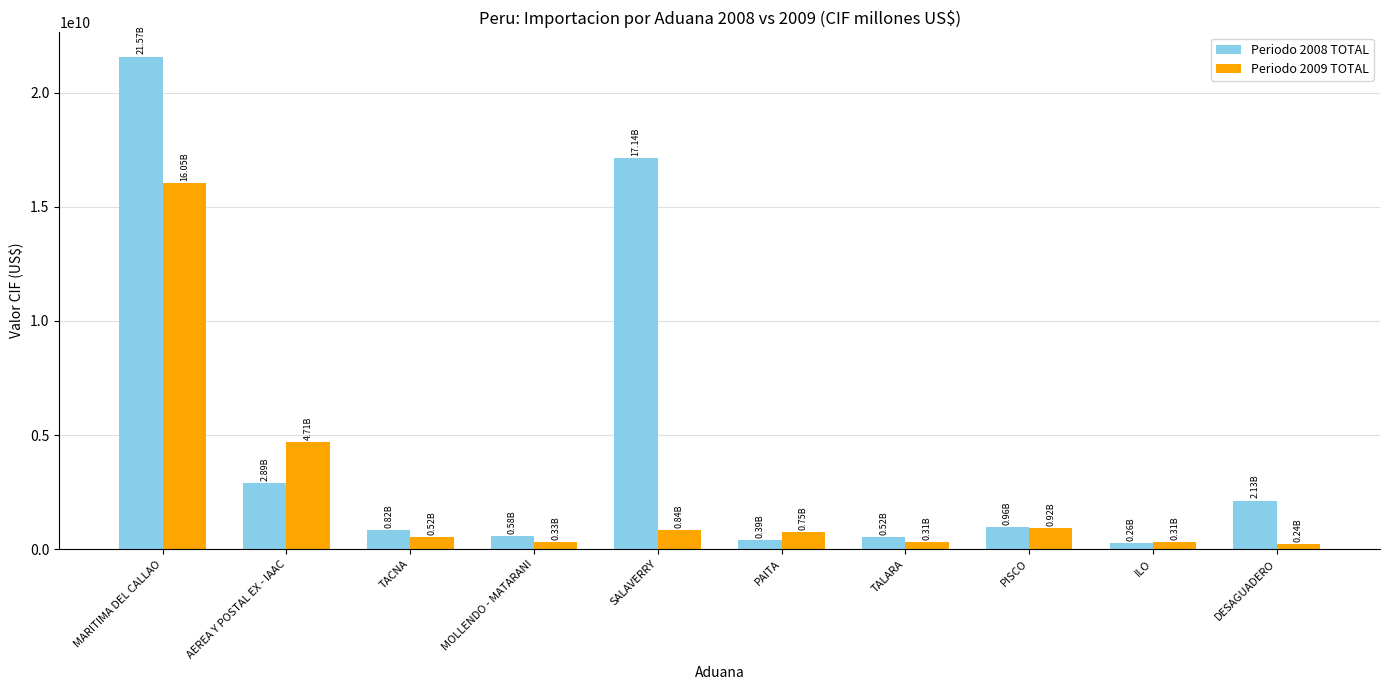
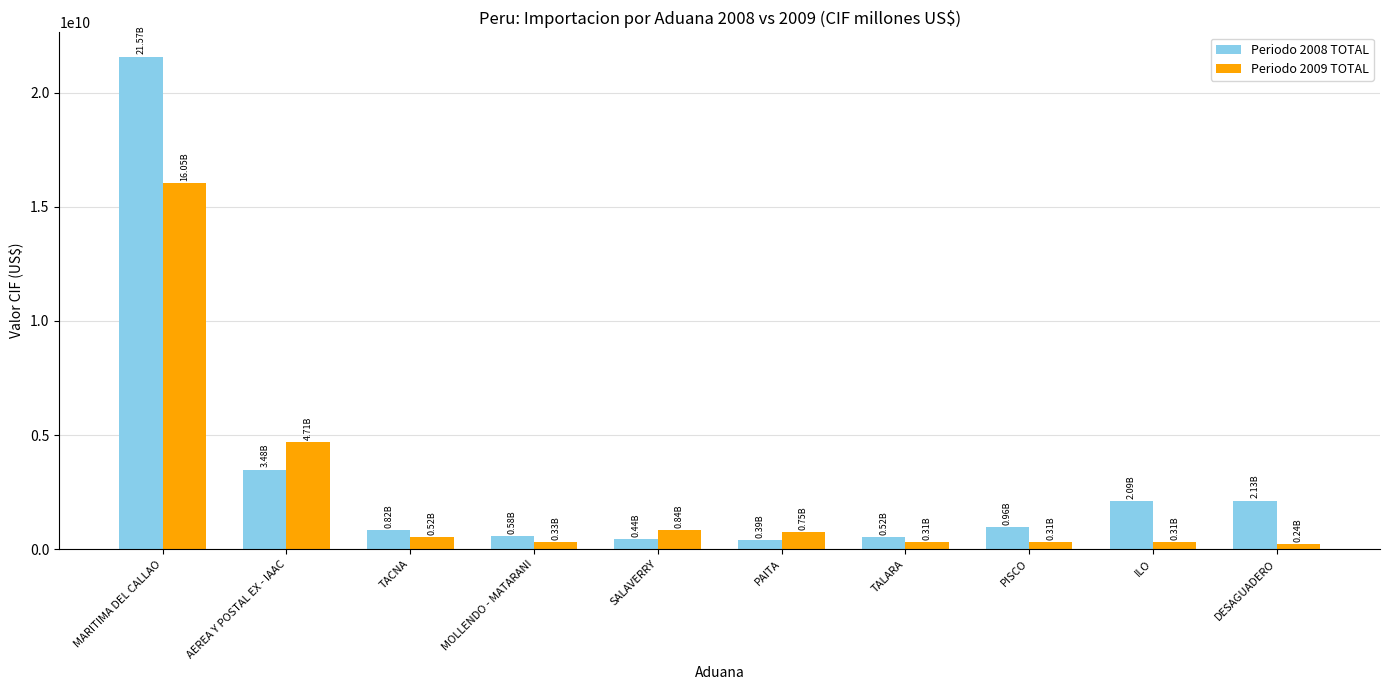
Periodo 2008 TOTAL, AEREA Y POSTAL EX - IAAC: 2.89B -> 3.48B
Periodo 2008 TOTAL, SALAVERRY: 17.14B -> 0.44B
Periodo 2009 TOTAL, PISCO: 0.92B -> 0.31B
Periodo 2008 TOTAL, ILO: 0.26B -> 2.09B
